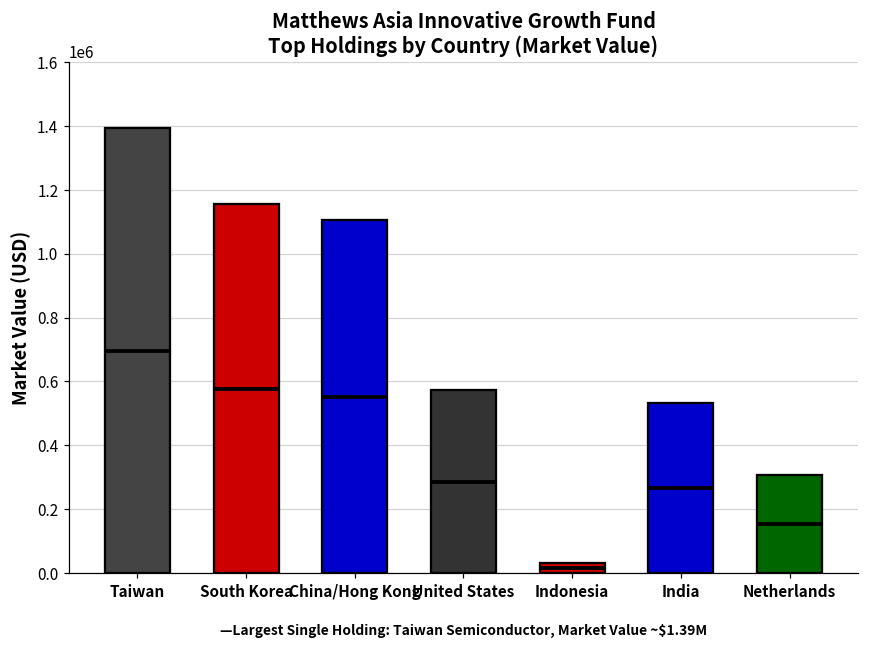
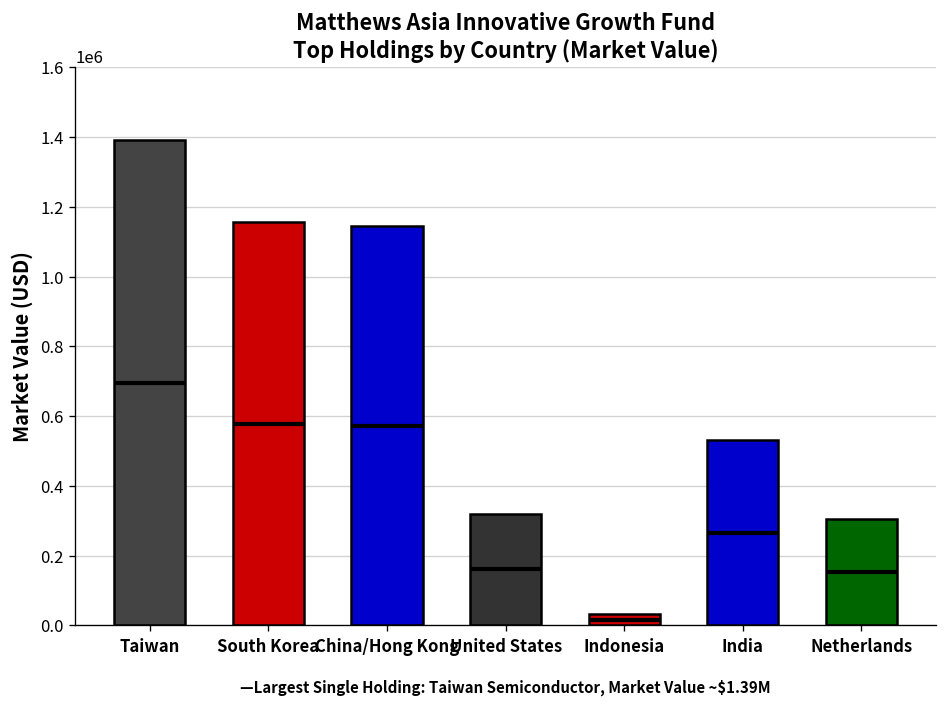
China/Hong Kong: 1100000 -> 1150000
United States: 570000 -> 320000
